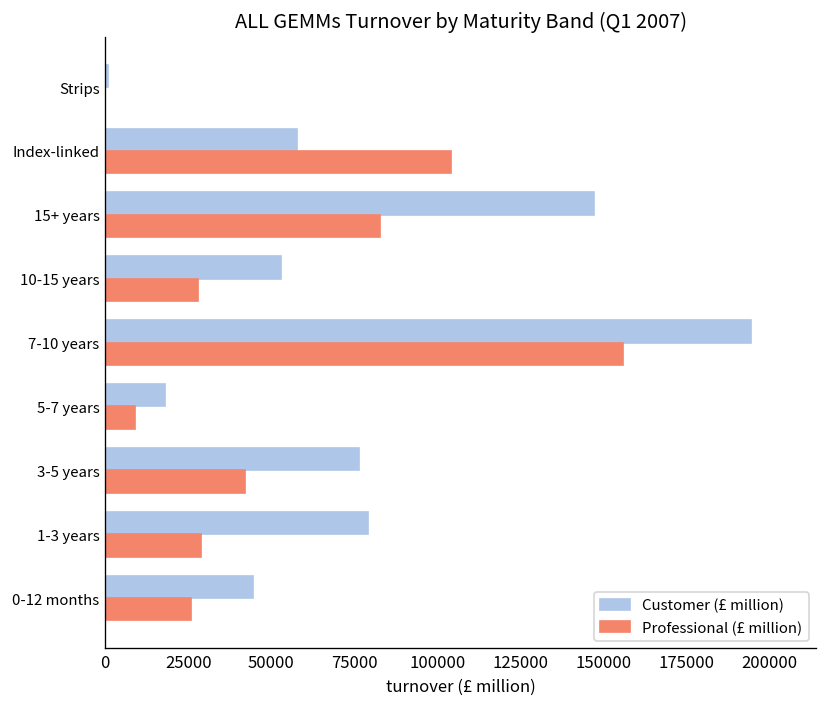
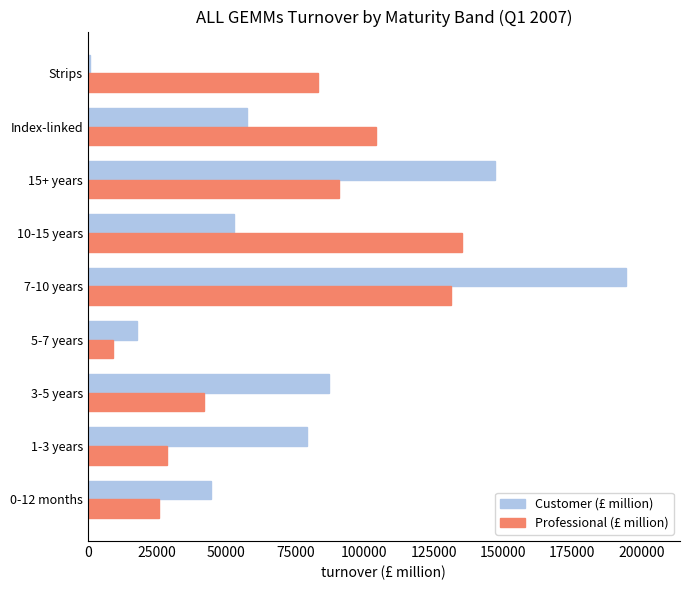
Professional (£ million), Strips: 0 -> 83000
Professional (£ million), 15+ years: 83000 -> 91000
Professional (£ million), 10-15 years: 28000 -> 135000
Professional (£ million), 7-10 years: 156000 -> 131000
Customer (£ million), 3-5 years: 76000 -> 87000
